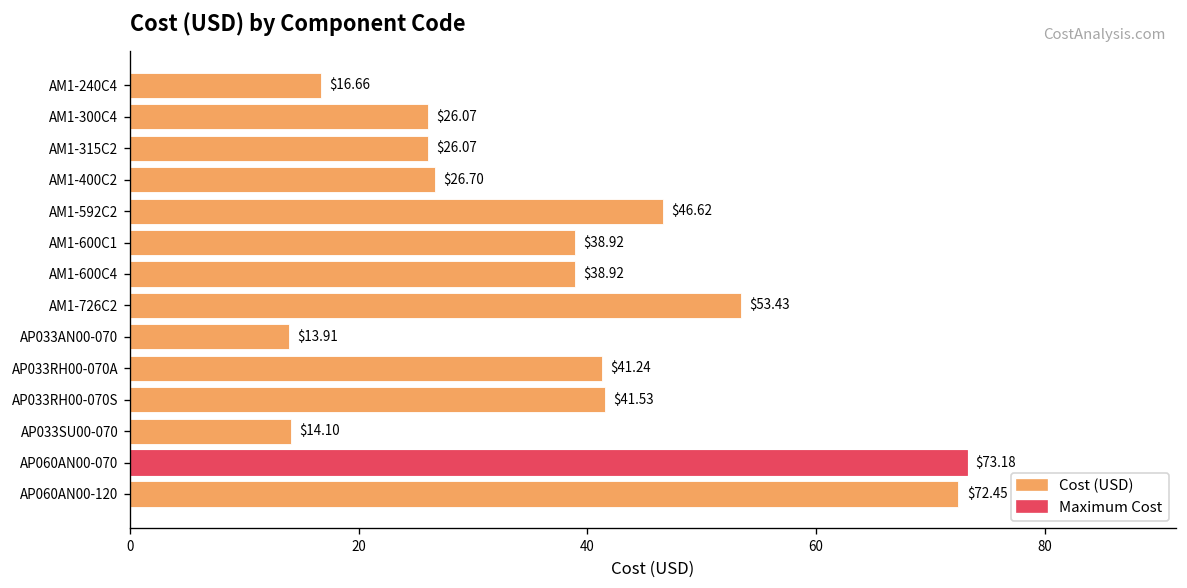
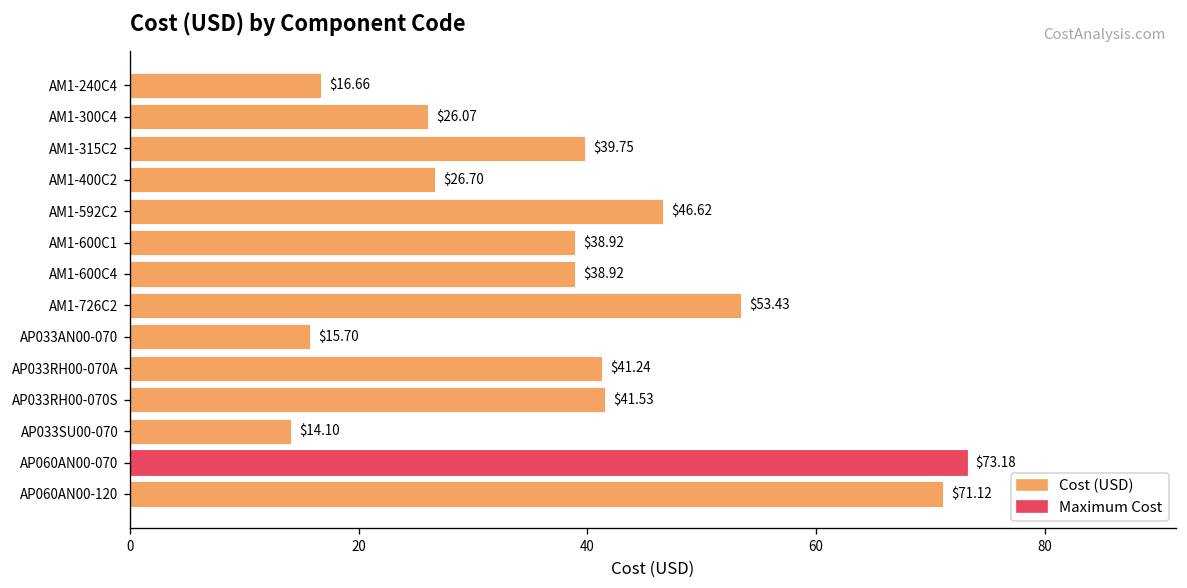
AM1-315C2: $26.07 -> $39.75
AP033AN00-070: $13.91 -> $15.70
AP060AN00-120: $72.45 -> $71.12
